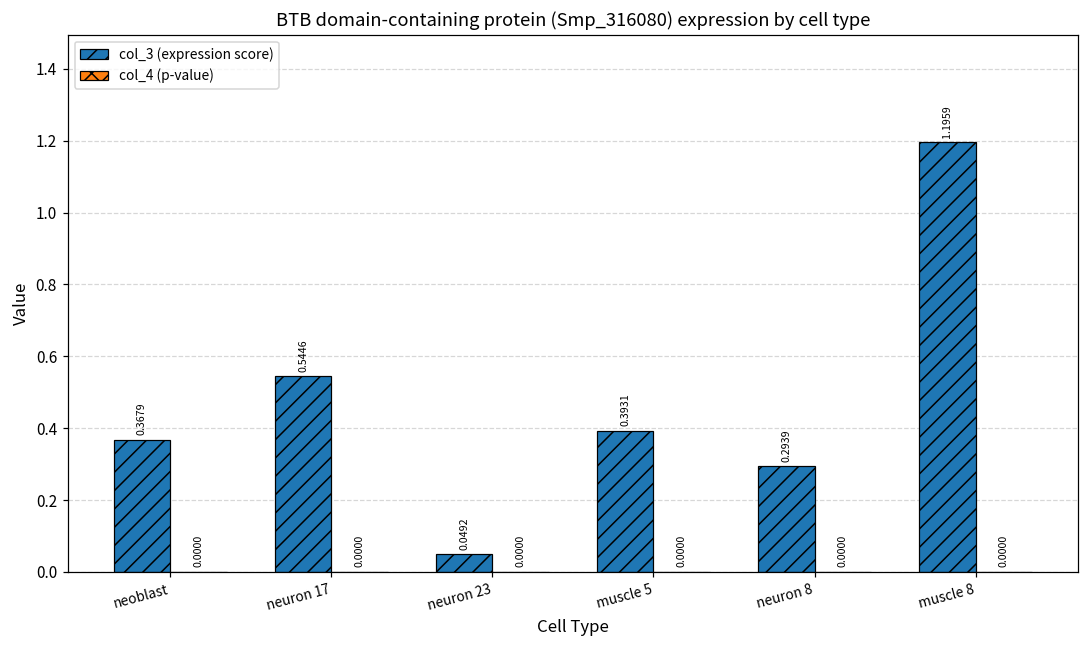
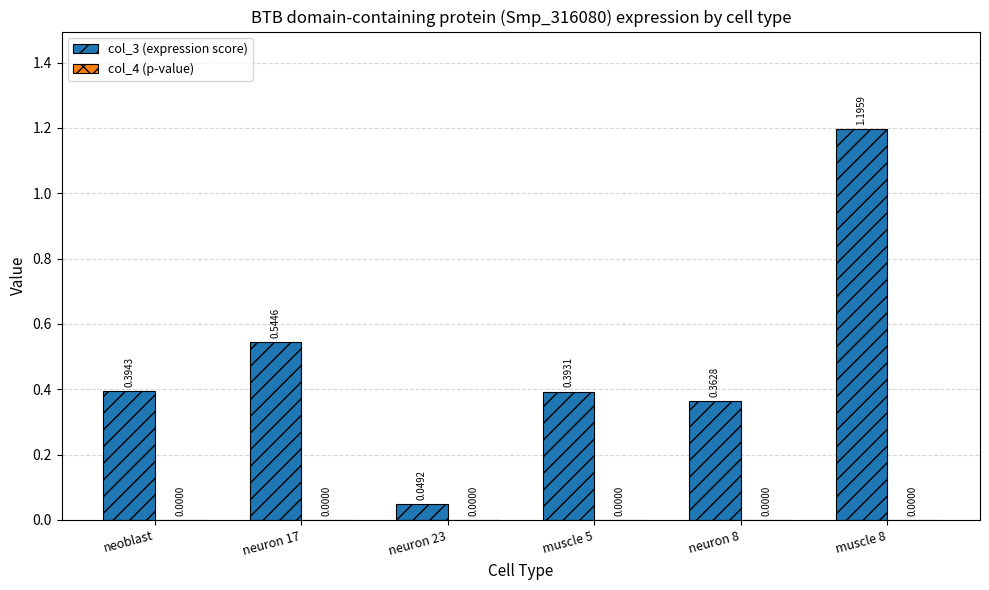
col_3 (expression score), neoblast: 0.3679 -> 0.3943
col_3 (expression score), neuron 8: 0.2939 -> 0.3628
